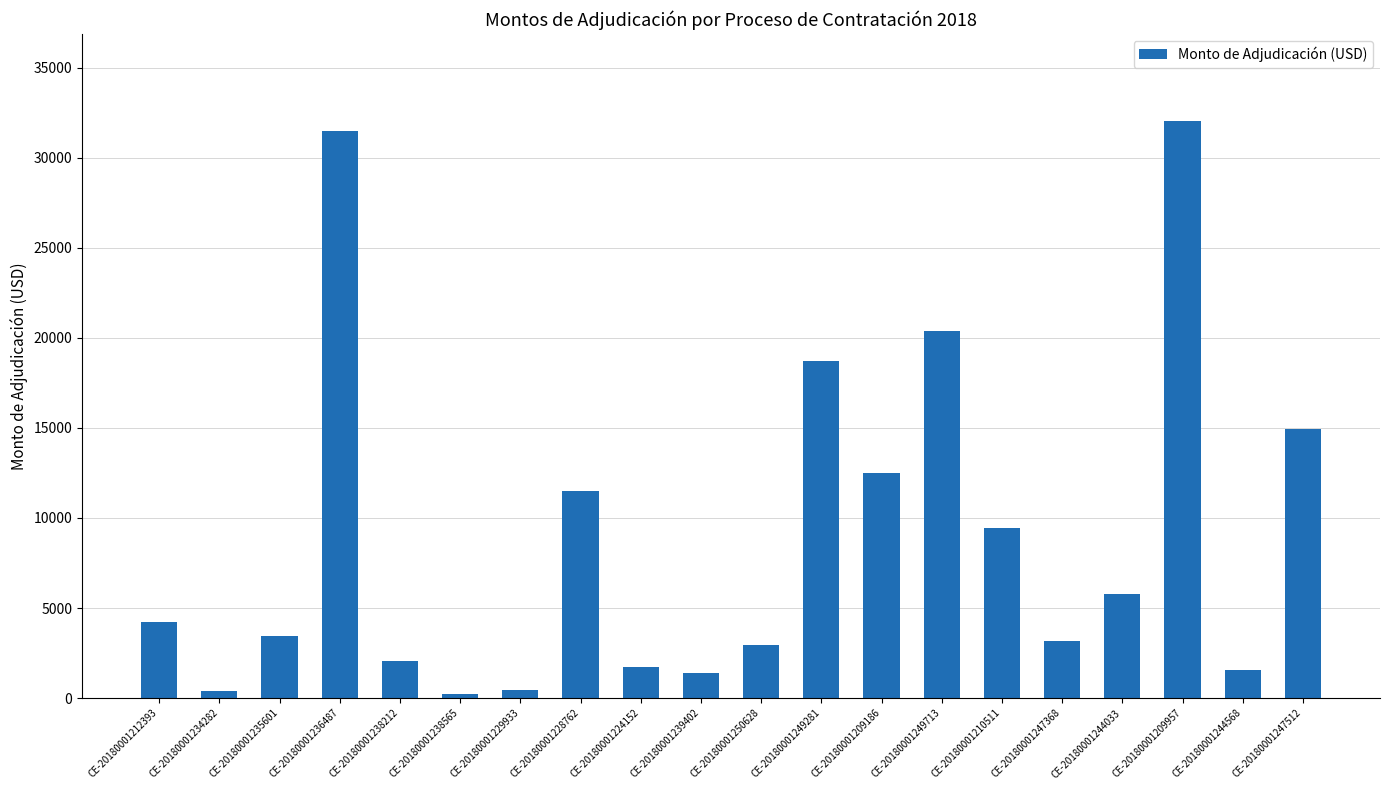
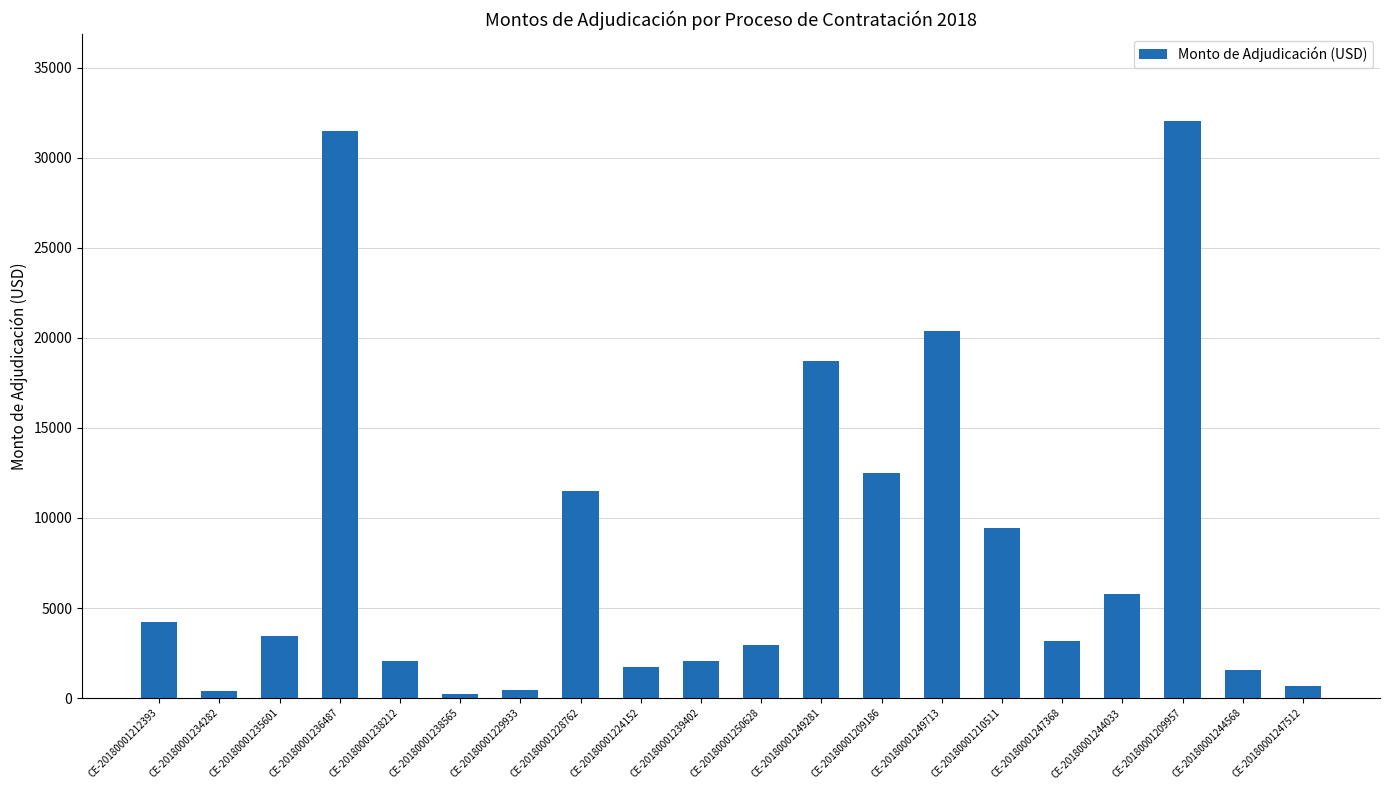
CE-20180001239402: 1400 -> 2100
CE-20180001247512: 14900 -> 700
